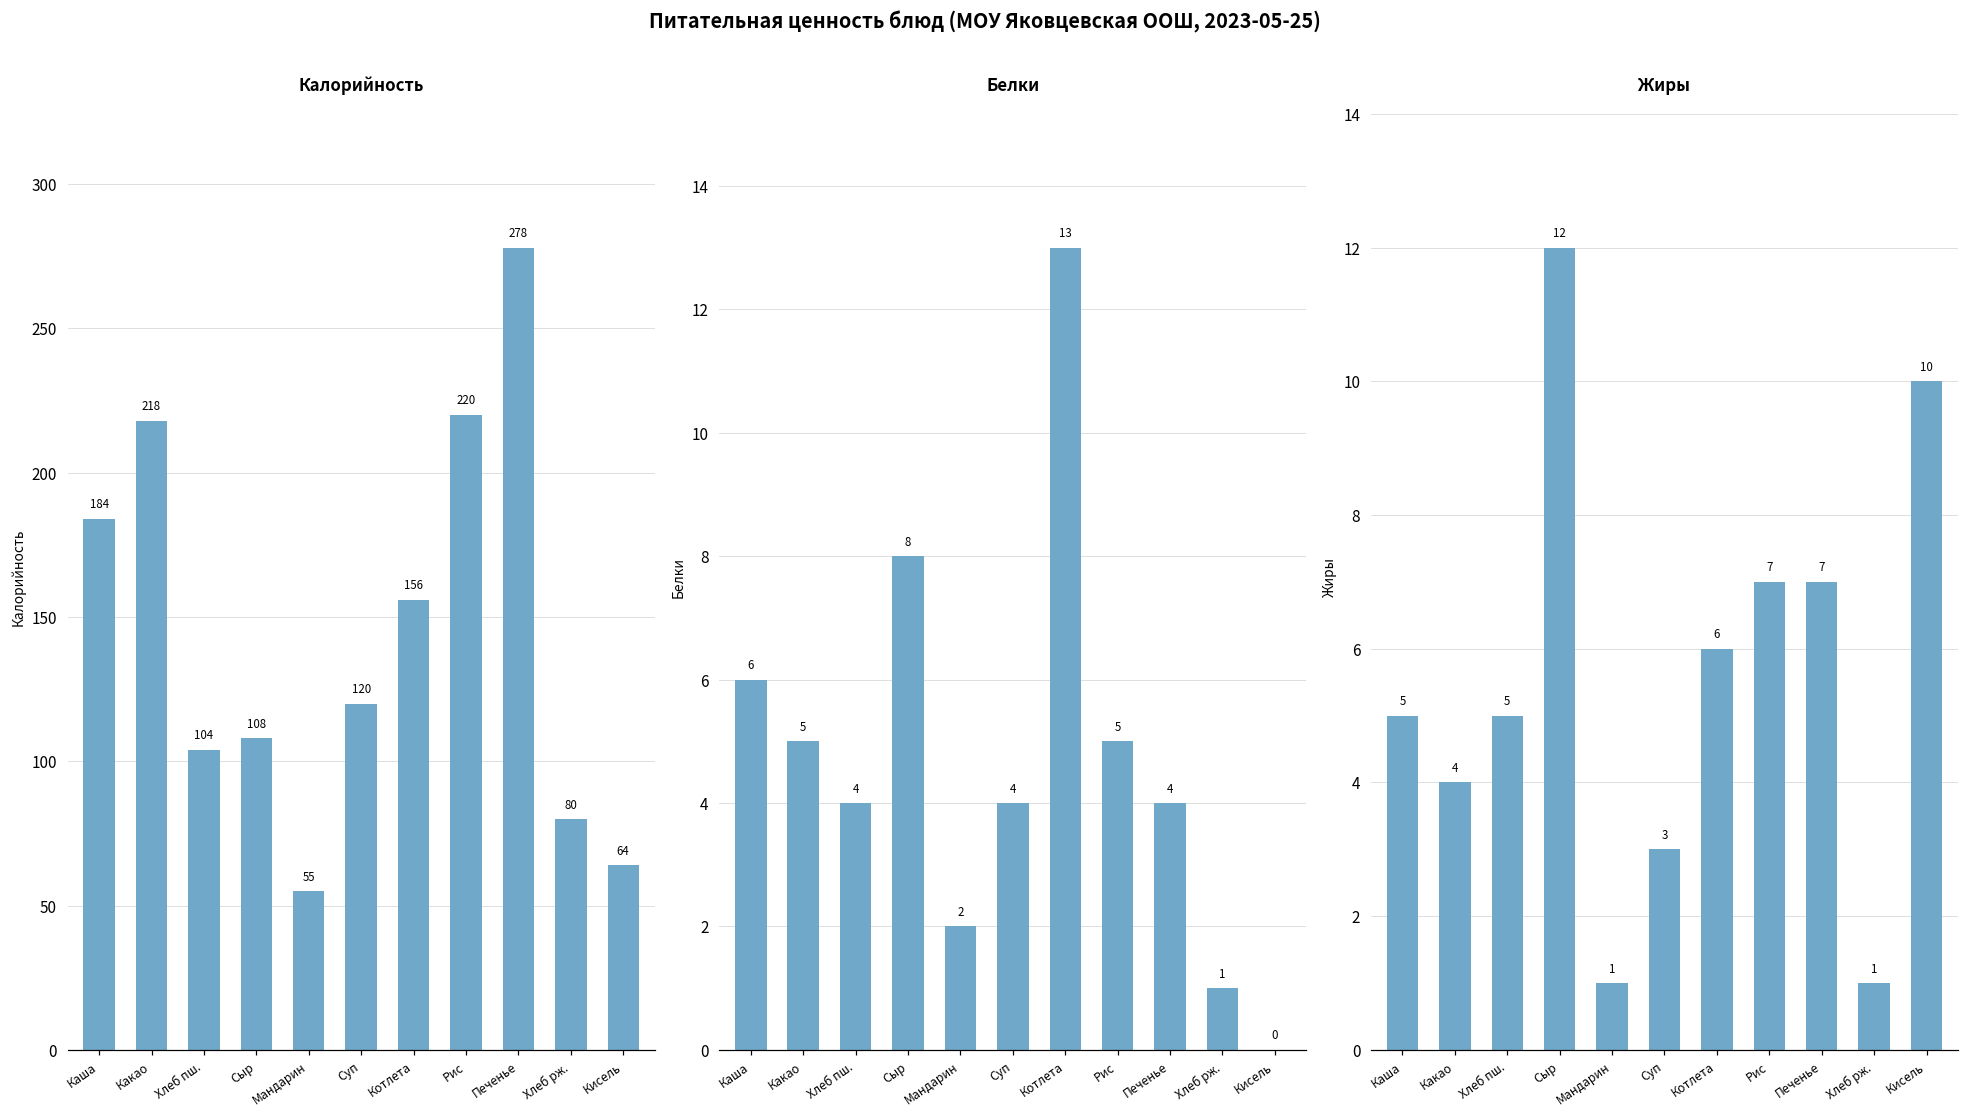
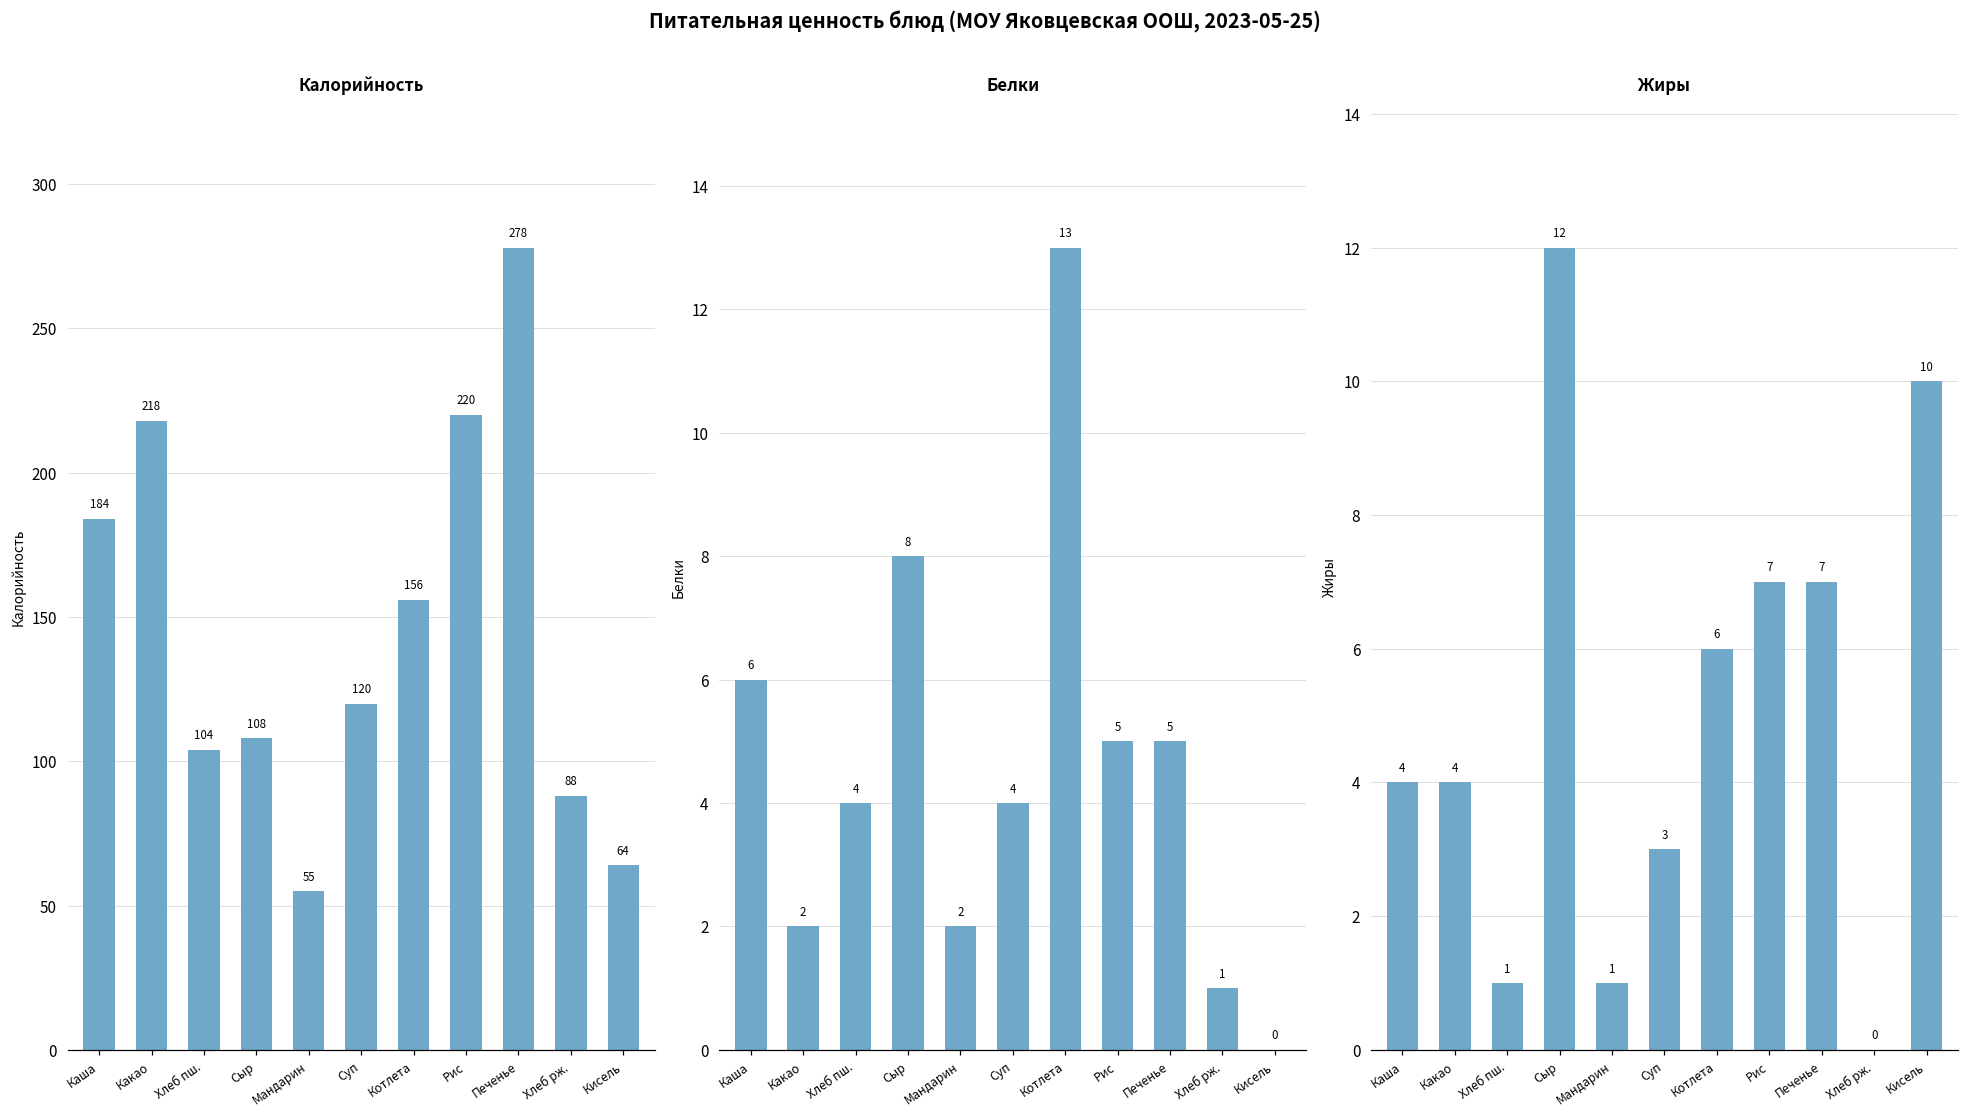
Калорийность, Хлеб рж.: 80 -> 88
Белки, Какао: 5 -> 2
Белки, Печенье: 4 -> 5
Жиры, Каша: 5 -> 4
Жиры, Хлеб пш.: 5 -> 1
Жиры, Хлеб рж.: 1 -> 0
